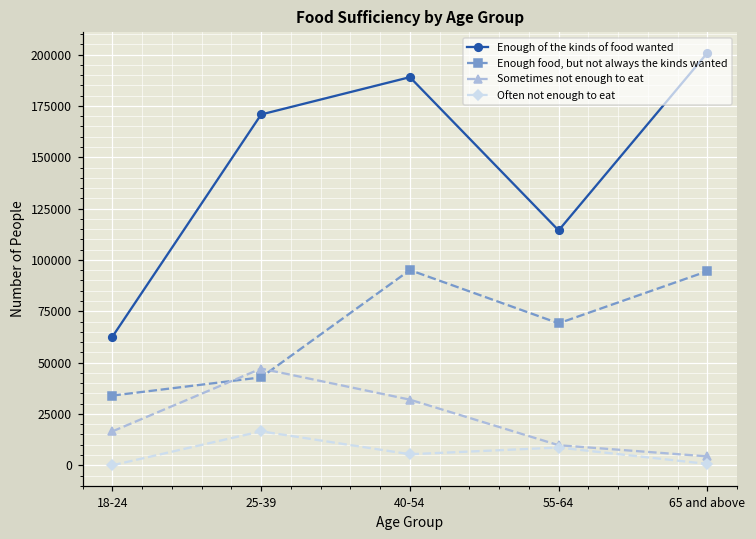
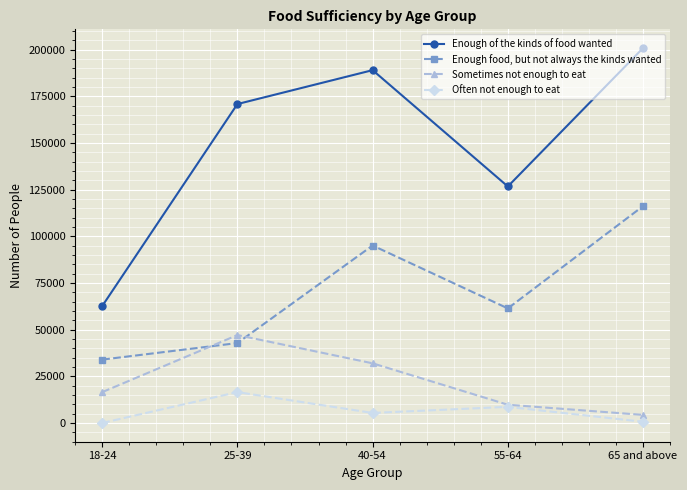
Enough of the kinds of food wanted, 55-64: 114000 -> 127000
Enough food, but not always the kinds wanted, 55-64: 69000 -> 61000
Enough food, but not always the kinds wanted, 65 and above: 95000 -> 116000
